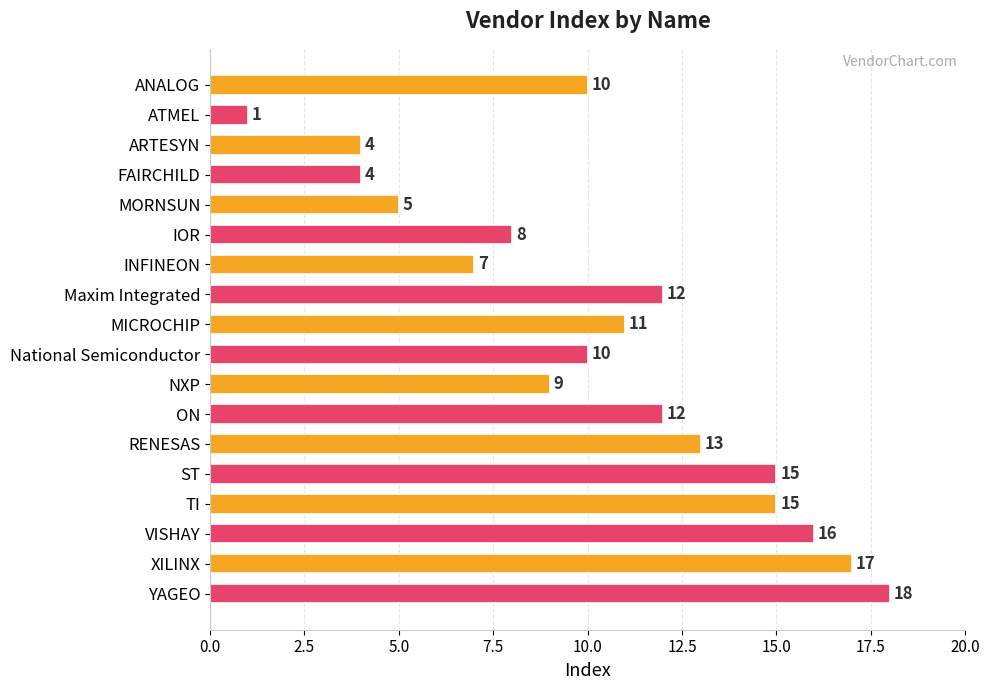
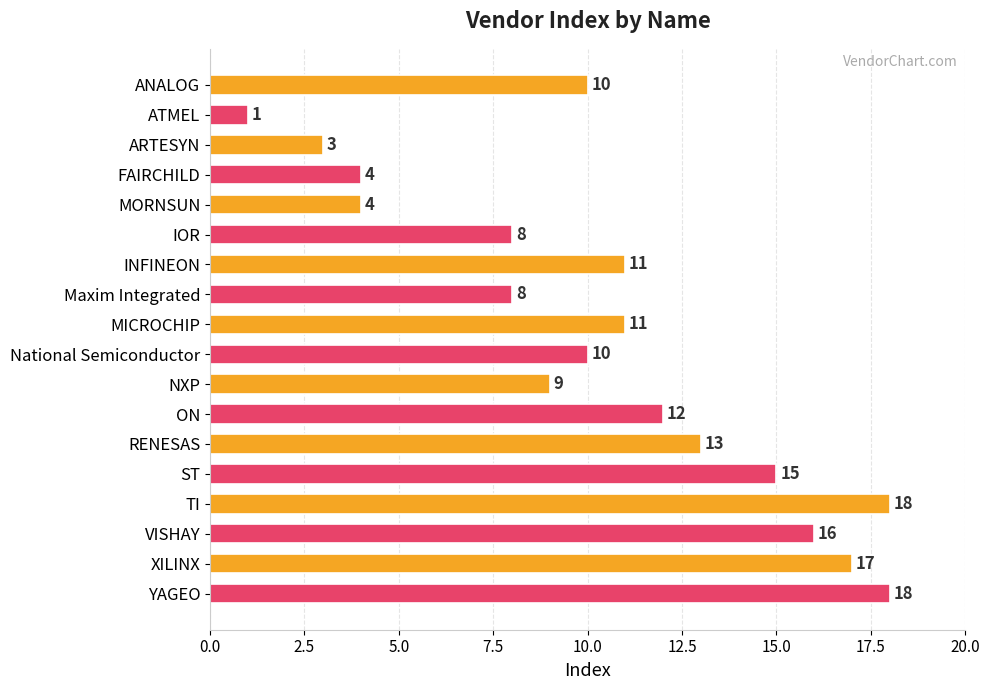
ARTESYN: 4 -> 3
MORNSUN: 5 -> 4
INFINEON: 7 -> 11
Maxim Integrated: 12 -> 8
TI: 15 -> 18
